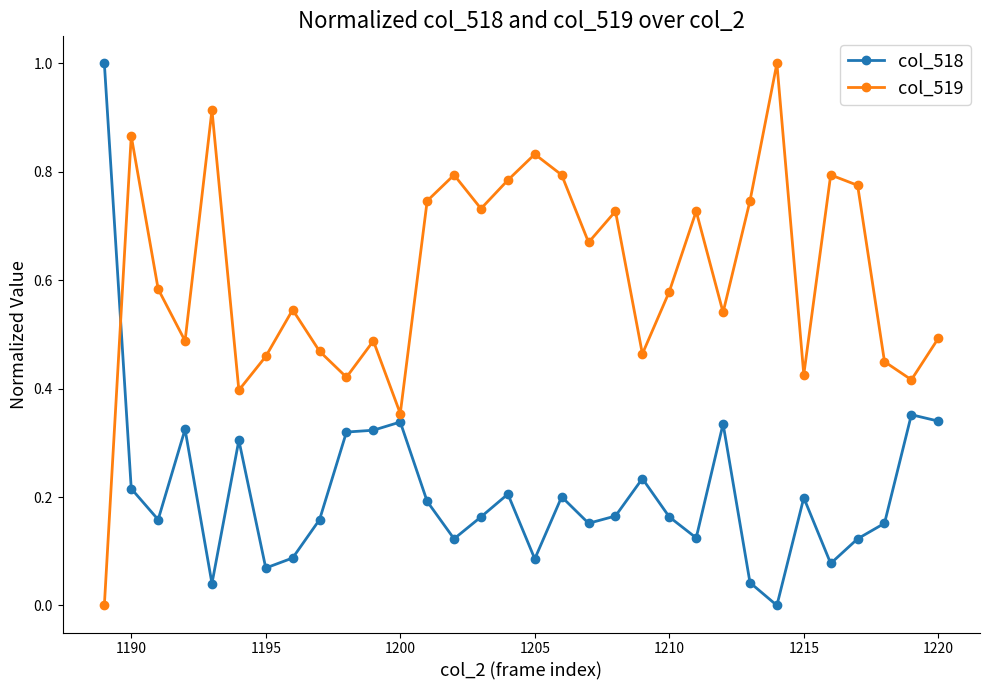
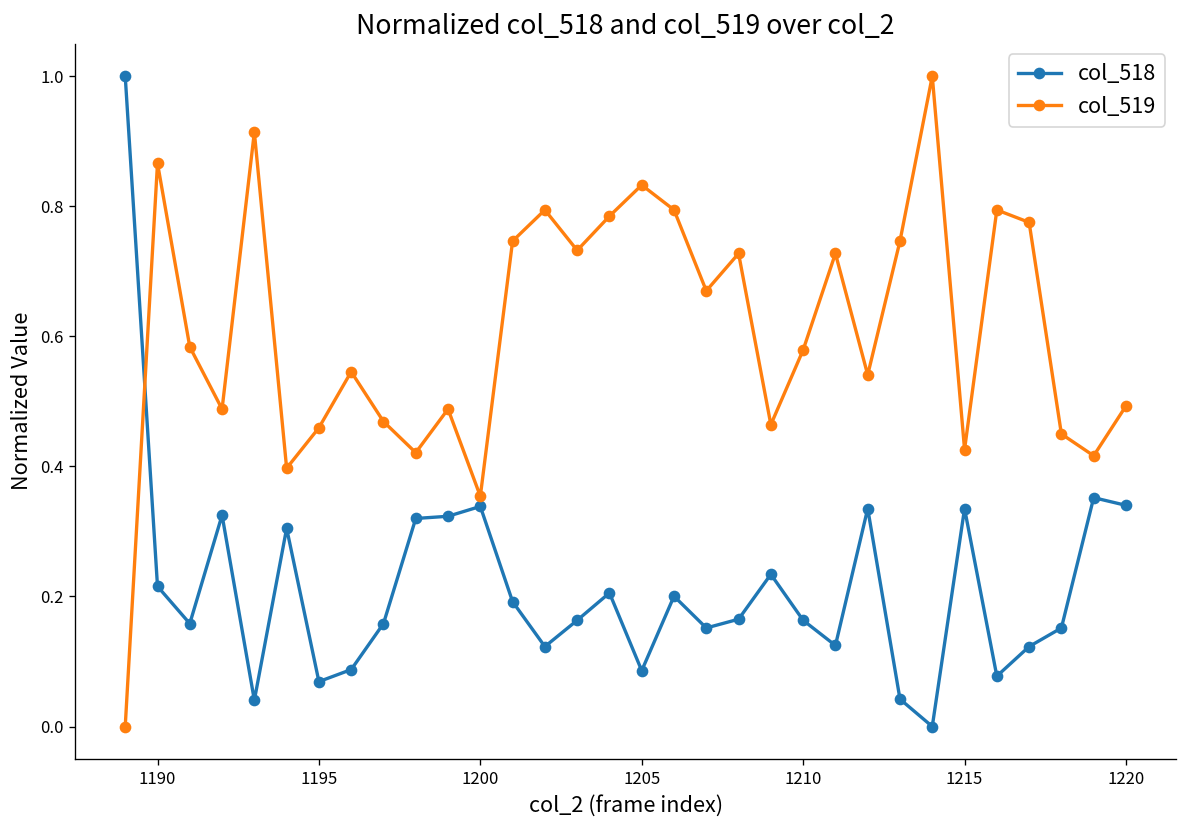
col_518, 1215: 0.20 -> 0.34
